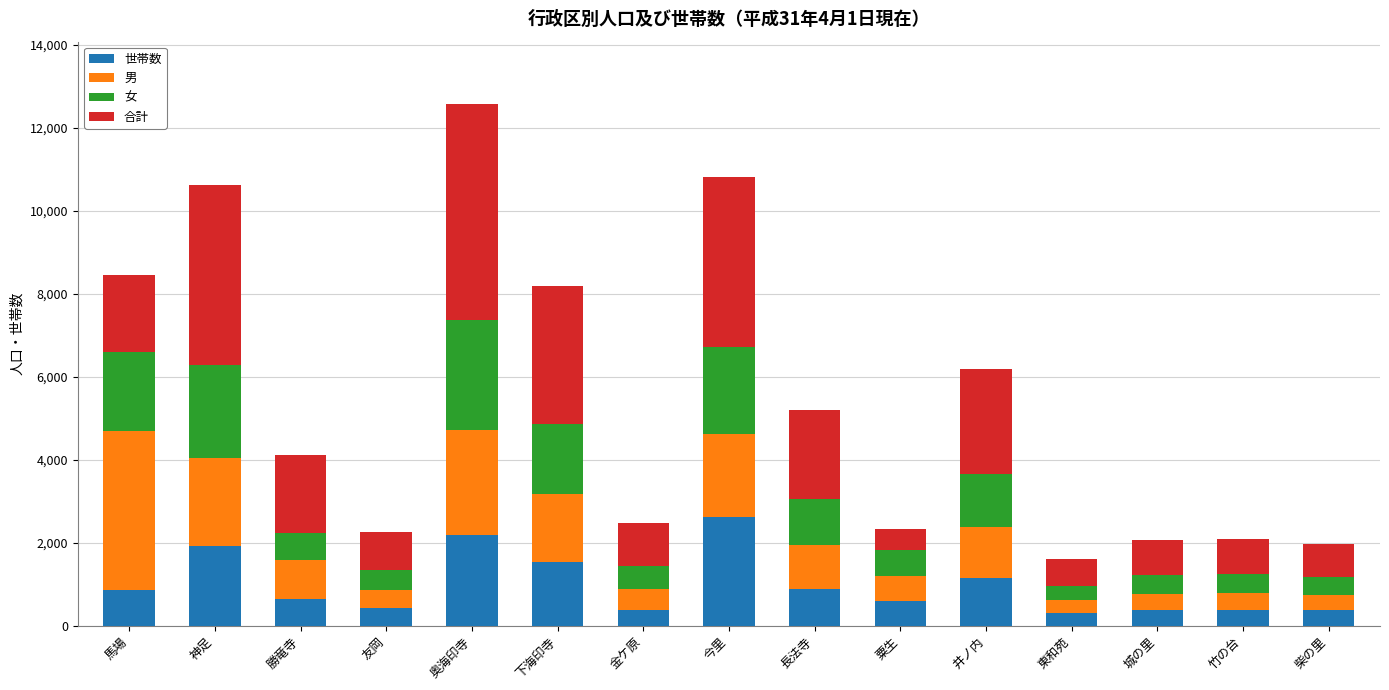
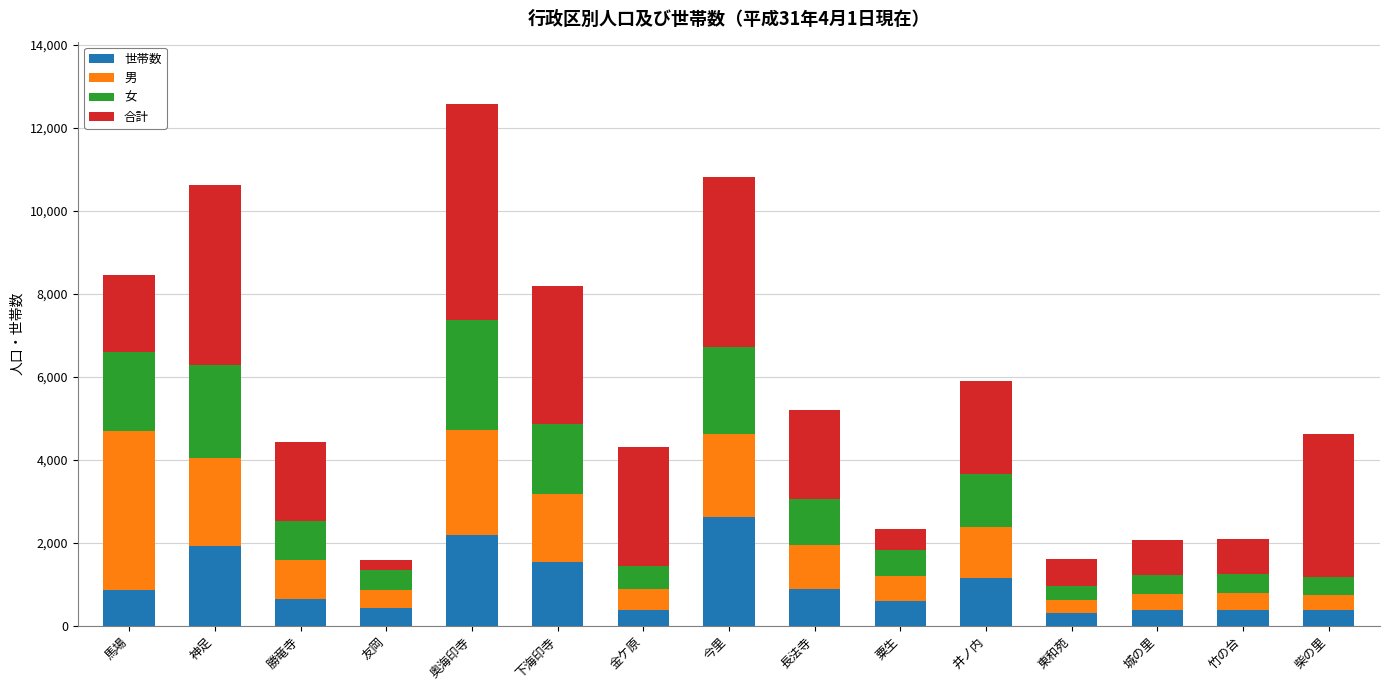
女, 勝竜寺: 600 -> 900
合計, 友岡: 900 -> 200
合計, 金ケ原: 1,000 -> 2,900
合計, 井ノ内: 2,500 -> 2,200
合計, 柴の里: 800 -> 3,400
